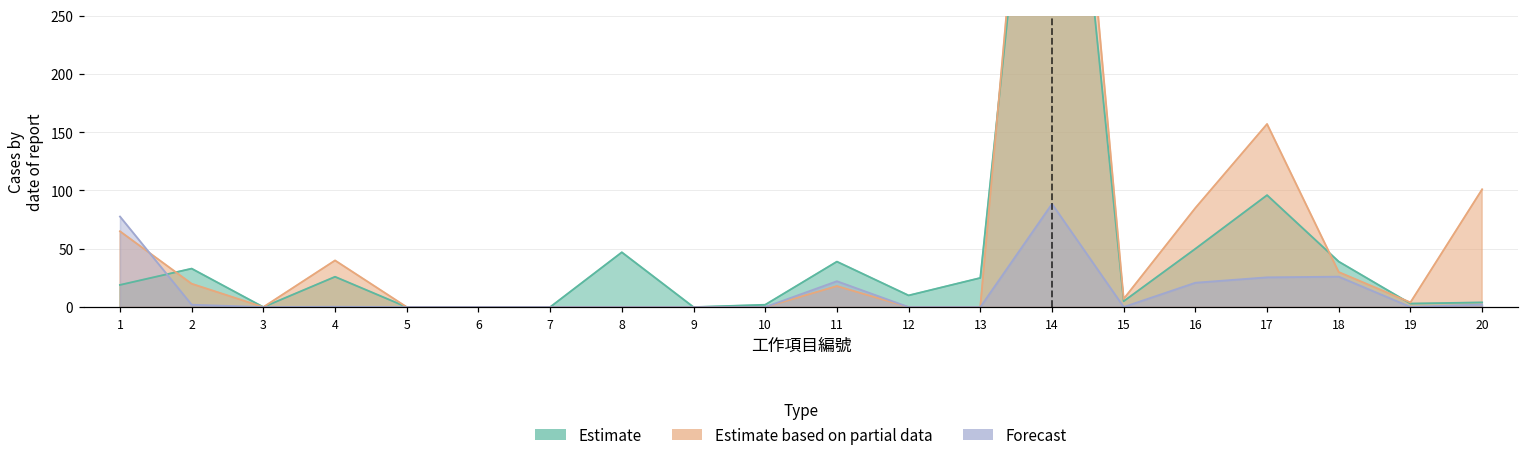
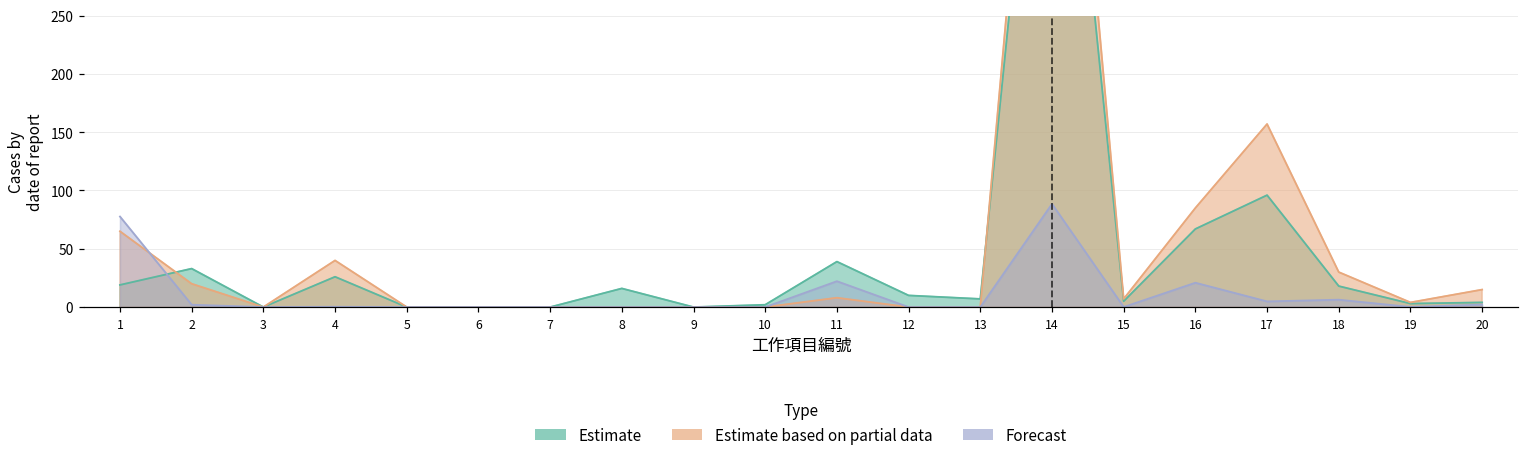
Estimate, 8: 47 -> 16
Estimate based on partial data, 11: 18 -> 8
Estimate, 13: 25 -> 7
Estimate, 16: 50 -> 67
Forecast, 17: 26 -> 5
Estimate, 18: 39 -> 18
Forecast, 18: 26 -> 6
Estimate based on partial data, 20: 101 -> 15
